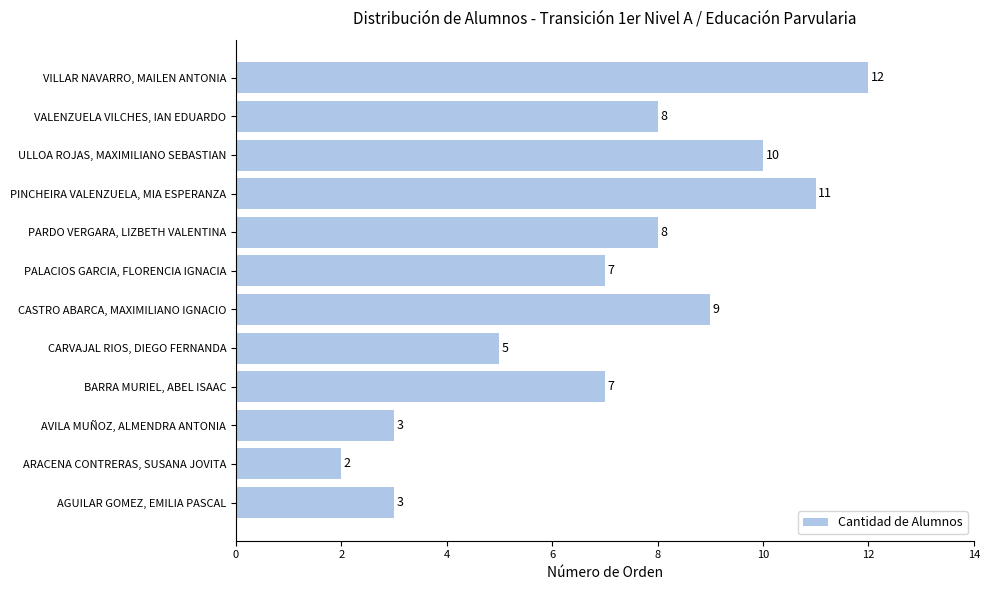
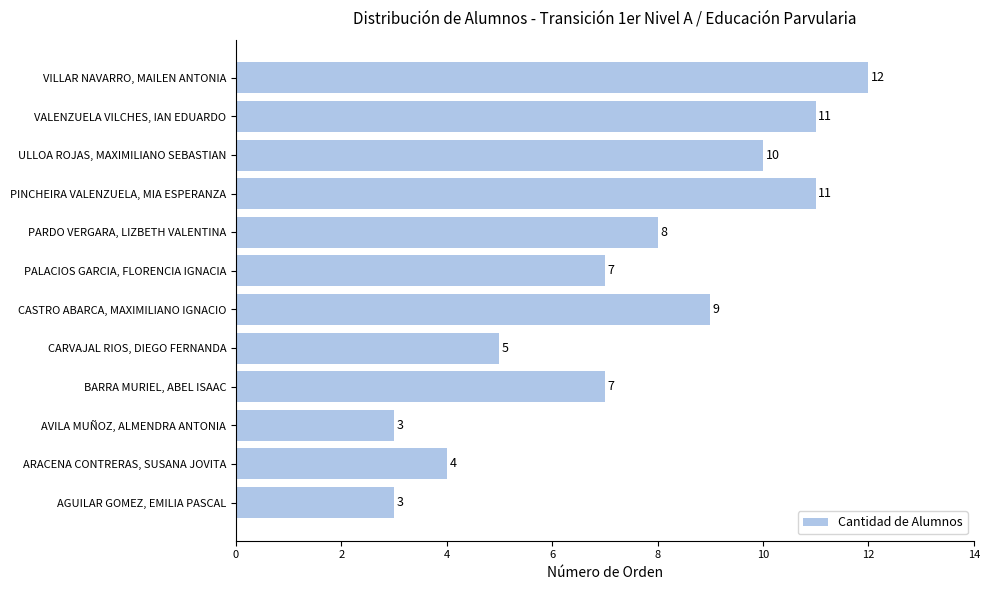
VALENZUELA VILCHES, IAN EDUARDO: 8 -> 11
ARACENA CONTRERAS, SUSANA JOVITA: 2 -> 4
